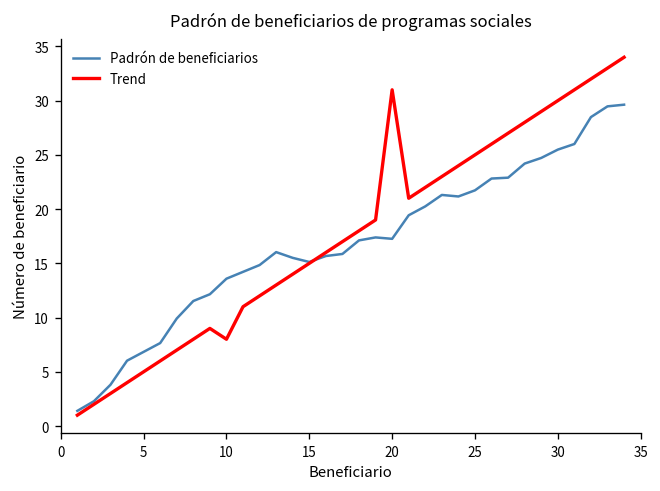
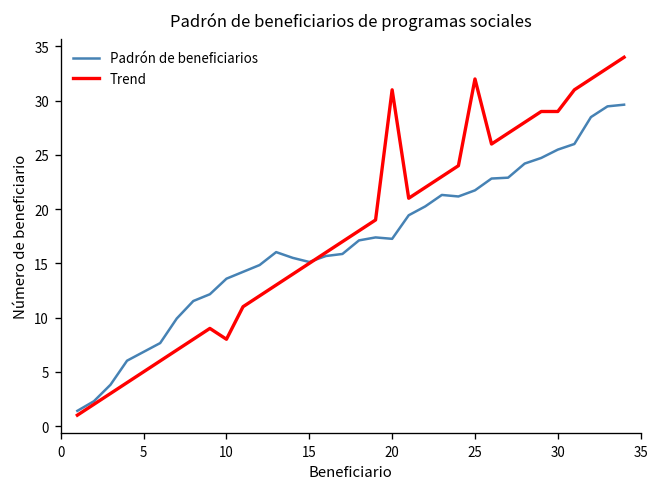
Trend, 25: 25 -> 32
Trend, 30: 30 -> 29
